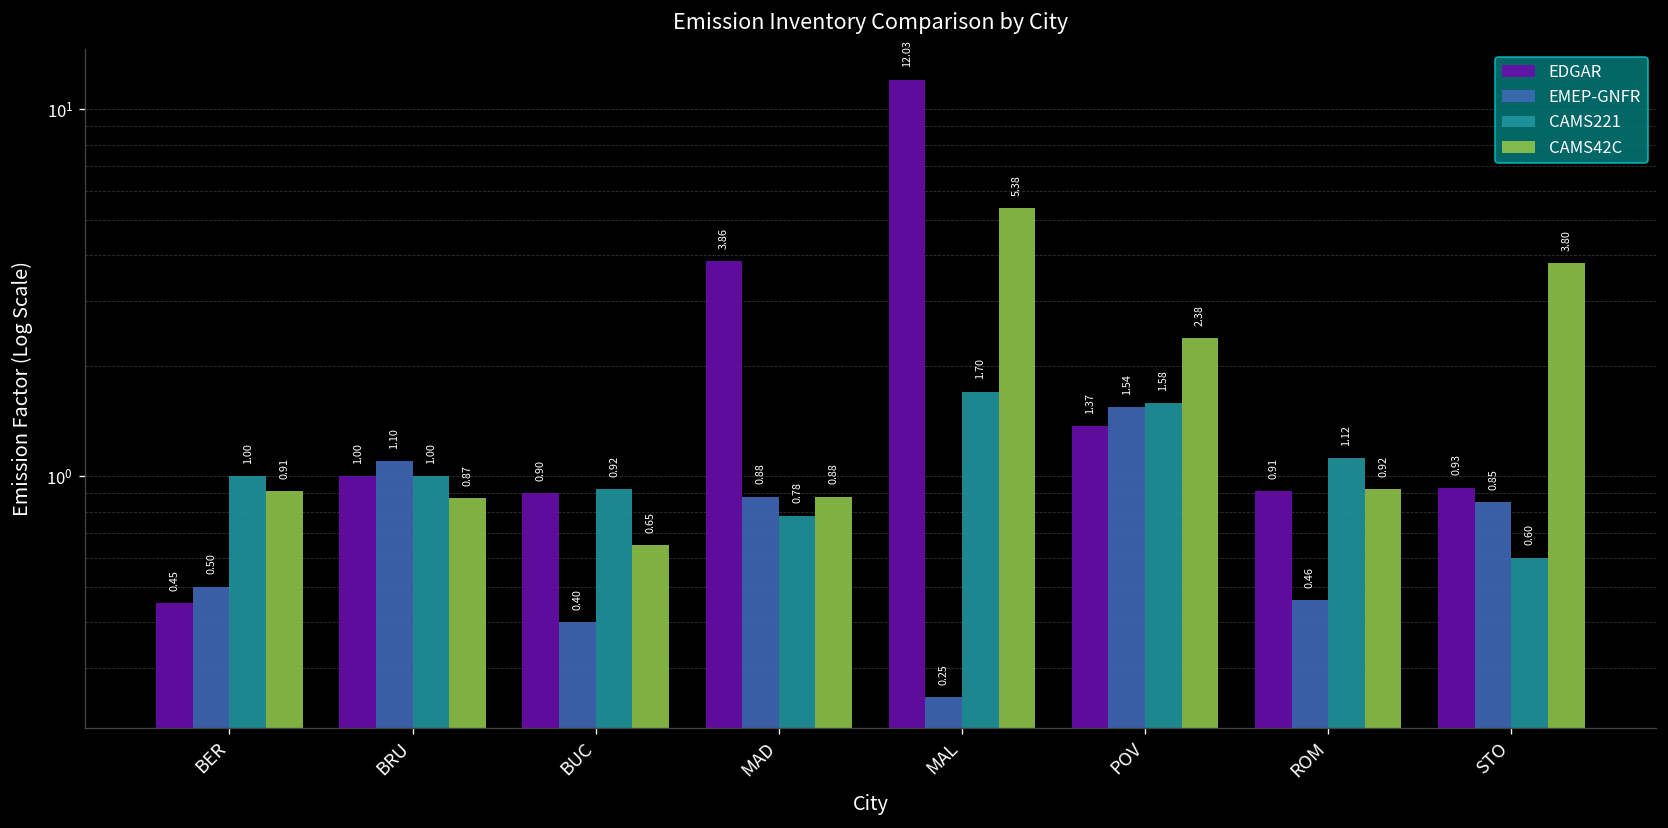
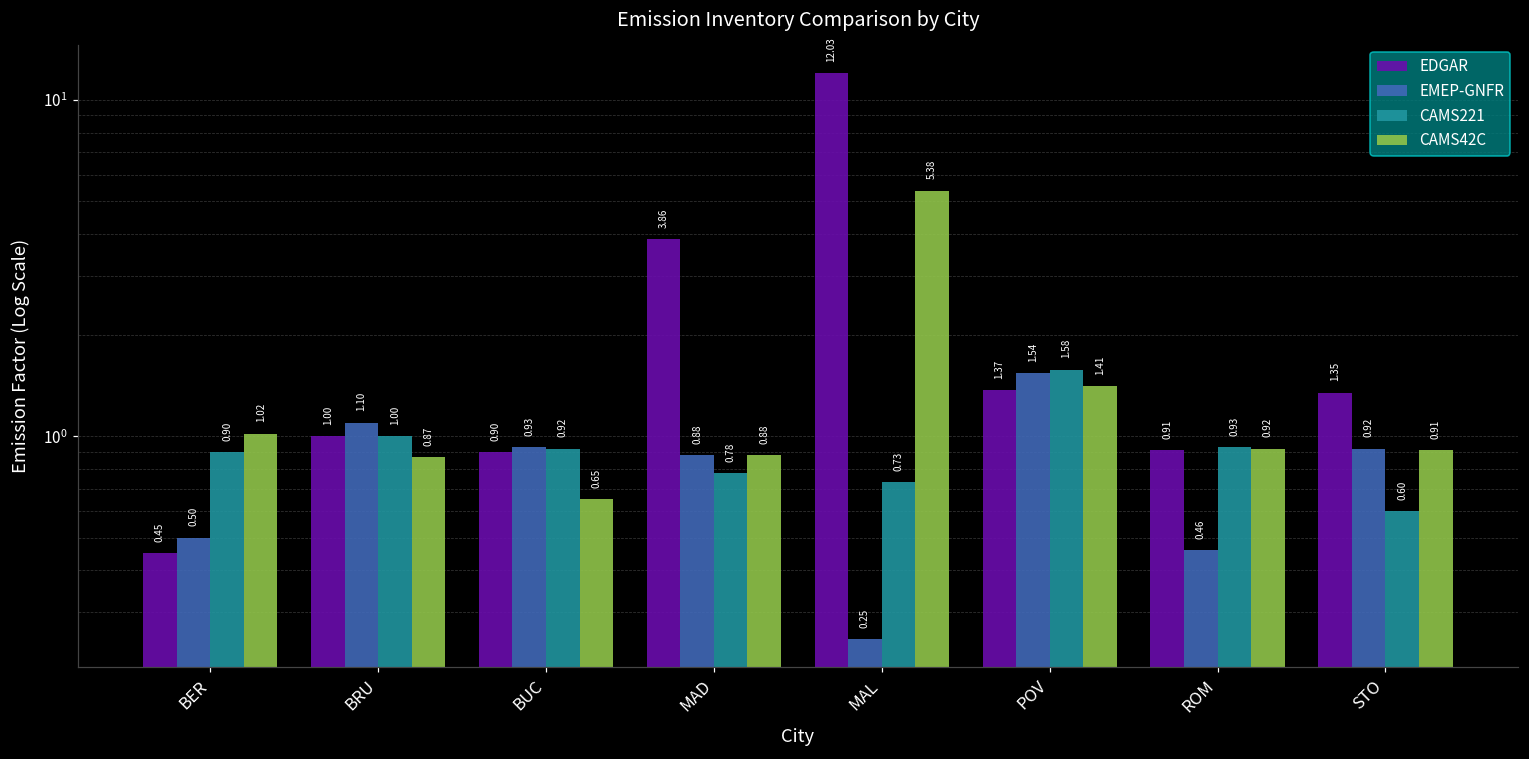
CAMS221, BER: 1.00 -> 0.90
CAMS42C, BER: 0.91 -> 1.02
EMEP-GNFR, BUC: 0.40 -> 0.93
CAMS221, MAL: 1.70 -> 0.73
CAMS42C, POV: 2.38 -> 1.41
CAMS221, ROM: 1.12 -> 0.93
EDGAR, STO: 0.93 -> 1.35
EMEP-GNFR, STO: 0.85 -> 0.92
CAMS42C, STO: 3.80 -> 0.91
